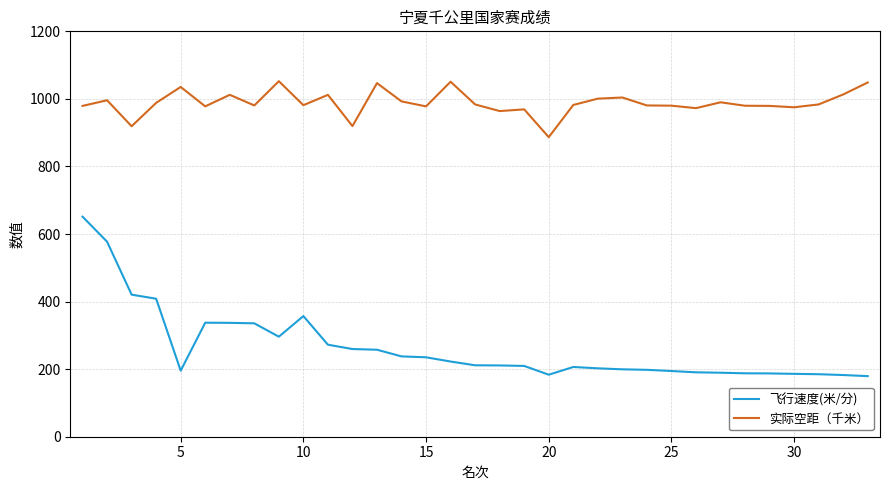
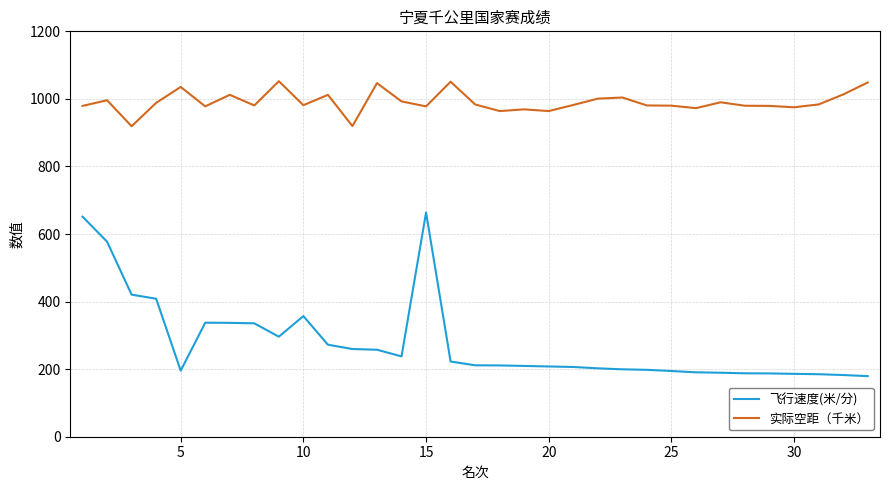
飞行速度(米/分), 15: 240 -> 660
飞行速度(米/分), 20: 180 -> 210
实际空距（千米）, 20: 890 -> 960
